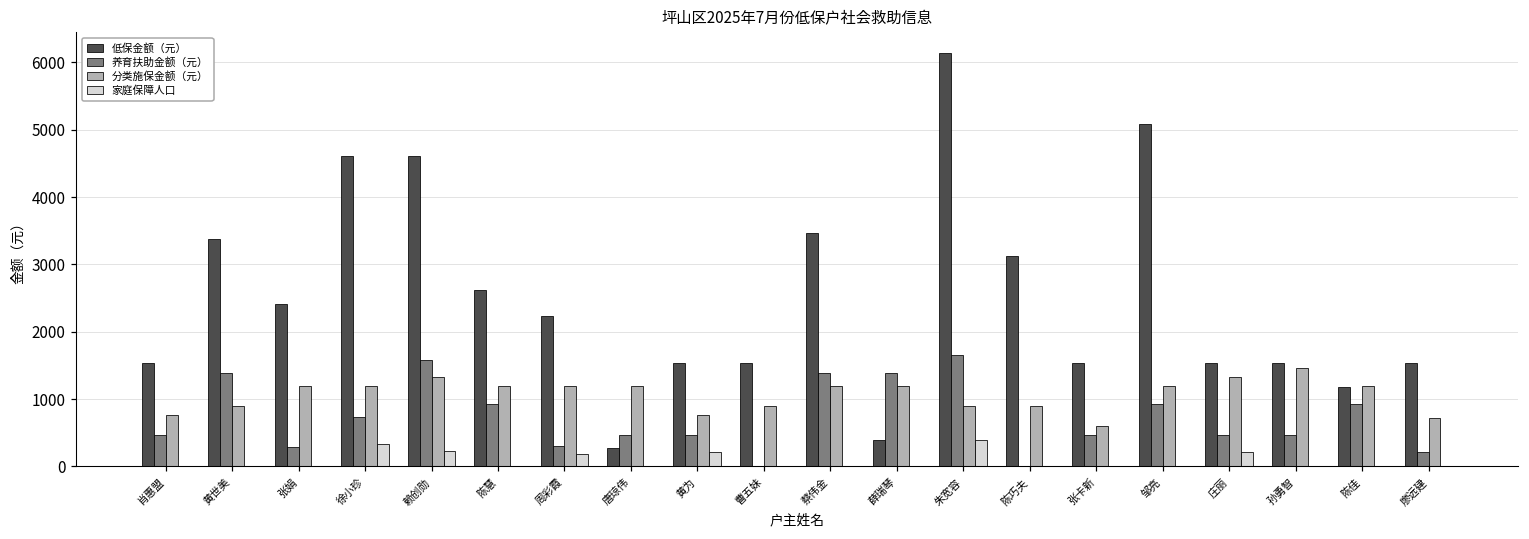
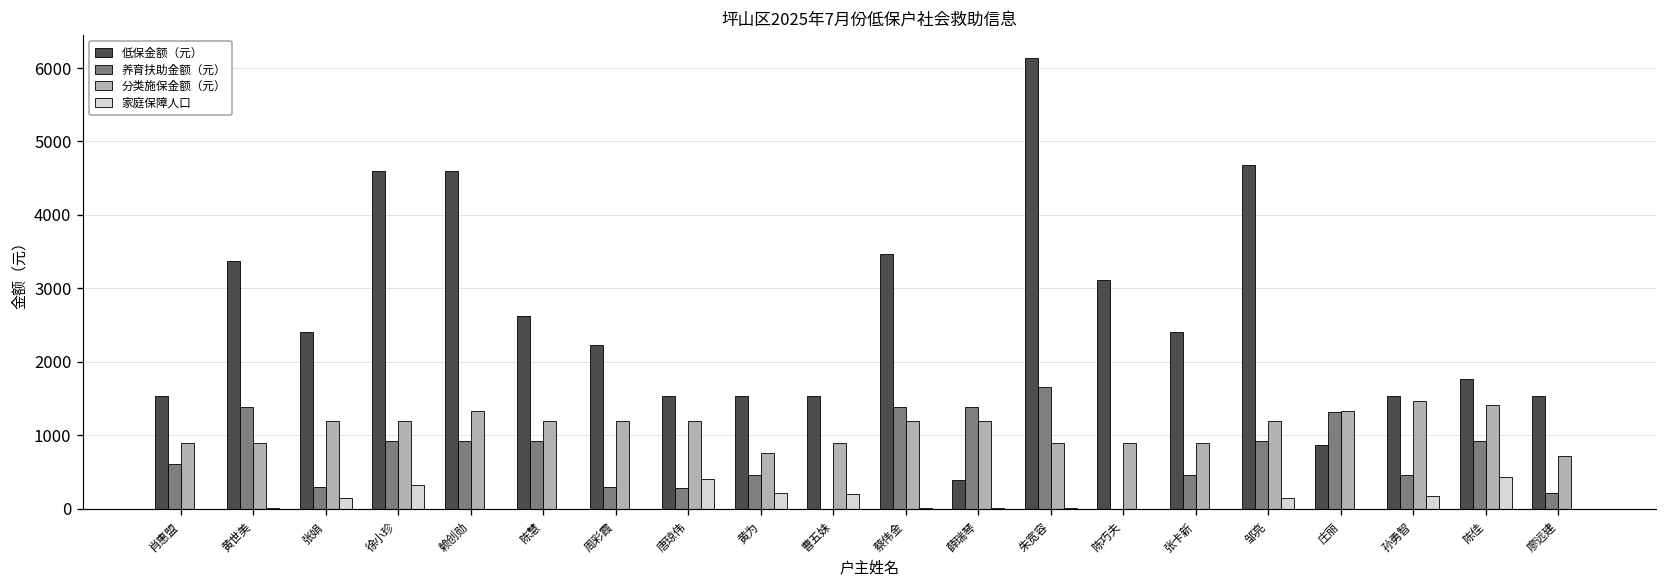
养育扶助金额（元）, 肖惠盟: 500 -> 600
分类施保金额（元）, 肖惠盟: 800 -> 900
家庭保障人口, 张娟: 0 -> 100
养育扶助金额（元）, 徐小珍: 700 -> 900
养育扶助金额（元）, 赖创勋: 1600 -> 900
家庭保障人口, 赖创勋: 200 -> 0
家庭保障人口, 周彩霞: 200 -> 0
低保金额（元）, 唐琼伟: 300 -> 1500
养育扶助金额（元）, 唐琼伟: 500 -> 300
家庭保障人口, 唐琼伟: 0 -> 400
家庭保障人口, 曹五妹: 0 -> 200
家庭保障人口, 朱宽容: 400 -> 0
低保金额（元）, 张卡新: 1500 -> 2400
分类施保金额（元）, 张卡新: 600 -> 900
低保金额（元）, 邹亮: 5100 -> 4700
家庭保障人口, 邹亮: 0 -> 100
低保金额（元）, 庄丽: 1500 -> 900
养育扶助金额（元）, 庄丽: 500 -> 1300
家庭保障人口, 庄丽: 200 -> 0
家庭保障人口, 孙勇智: 0 -> 200
低保金额（元）, 陈佳: 1200 -> 1800
分类施保金额（元）, 陈佳: 1200 -> 1400
家庭保障人口, 陈佳: 0 -> 400
